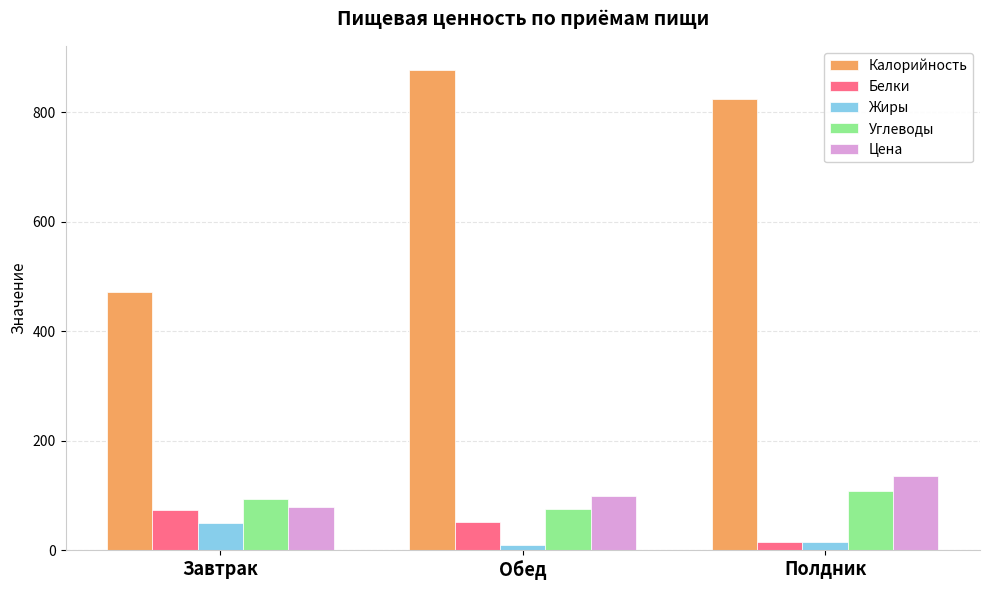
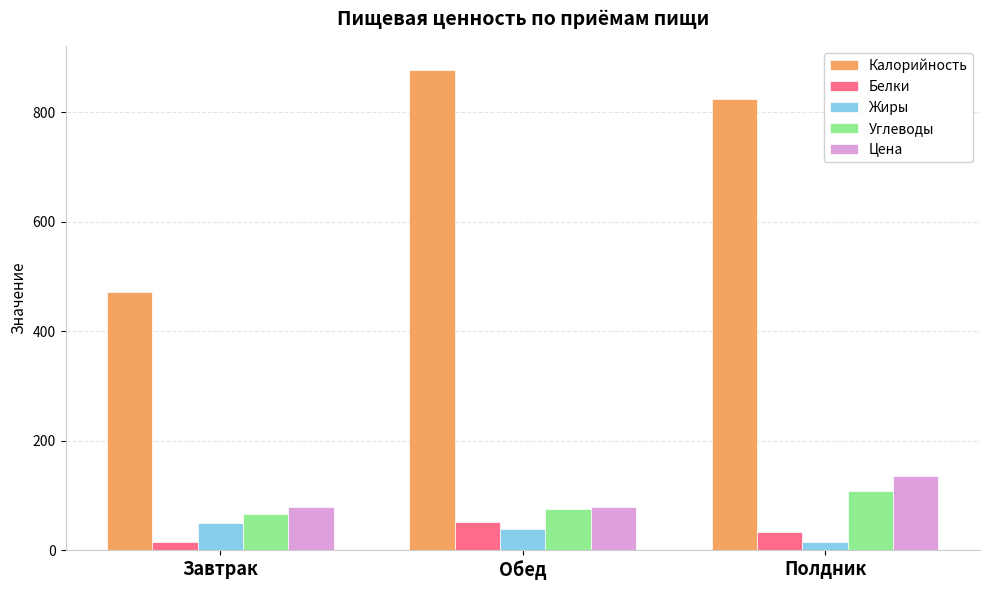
Белки, Завтрак: 70 -> 20
Углеводы, Завтрак: 90 -> 70
Жиры, Обед: 10 -> 40
Цена, Обед: 100 -> 80
Белки, Полдник: 20 -> 30
